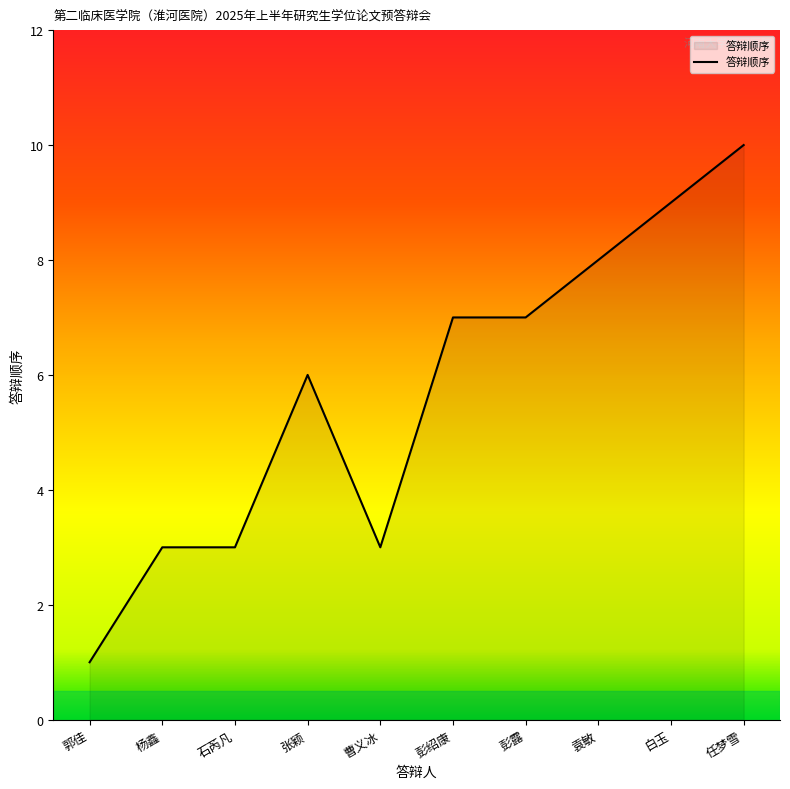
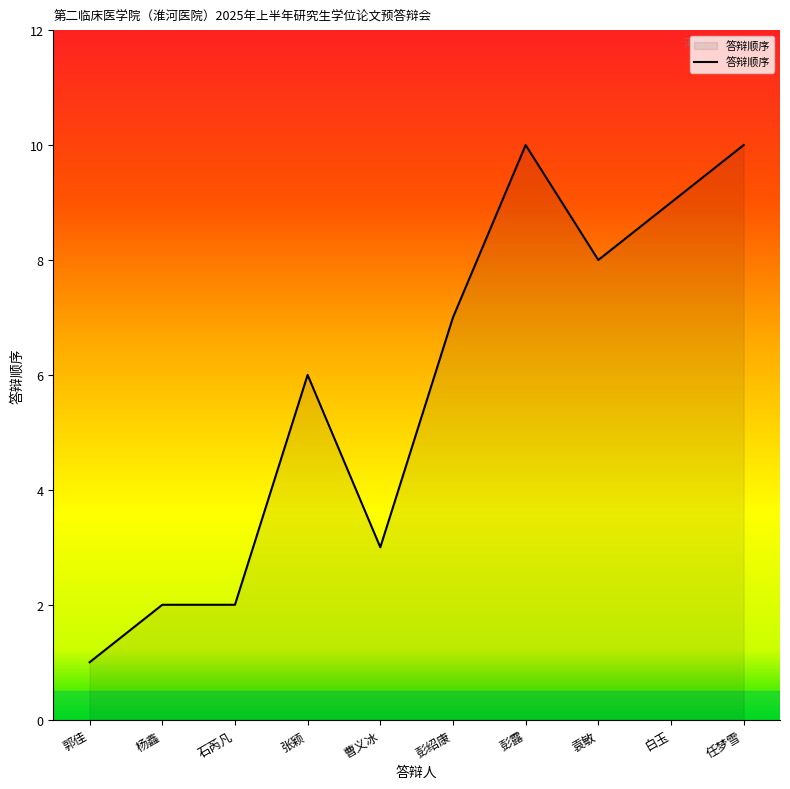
杨鑫: 3 -> 2
石芮凡: 3 -> 2
彭露: 7 -> 10
